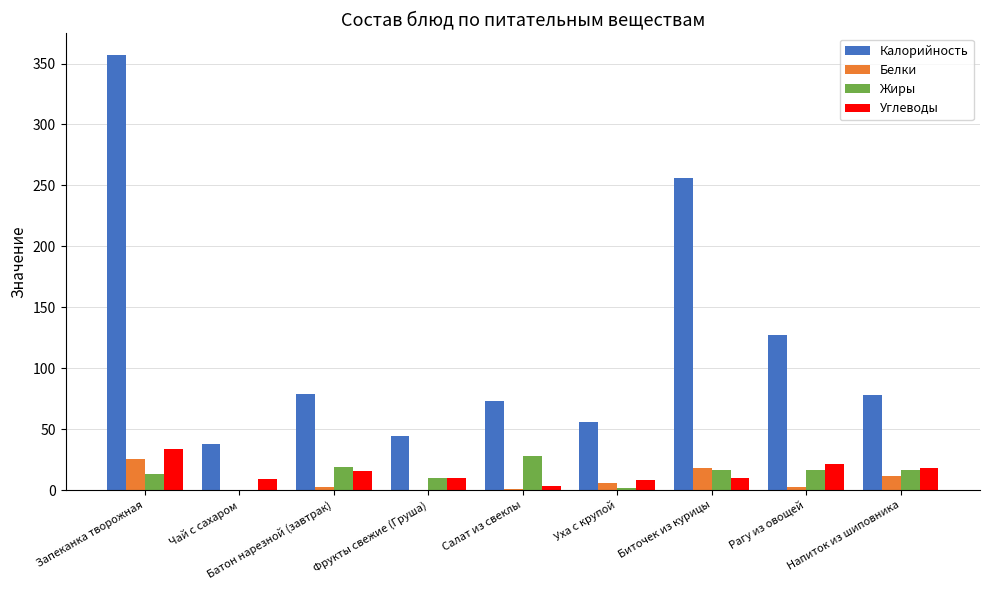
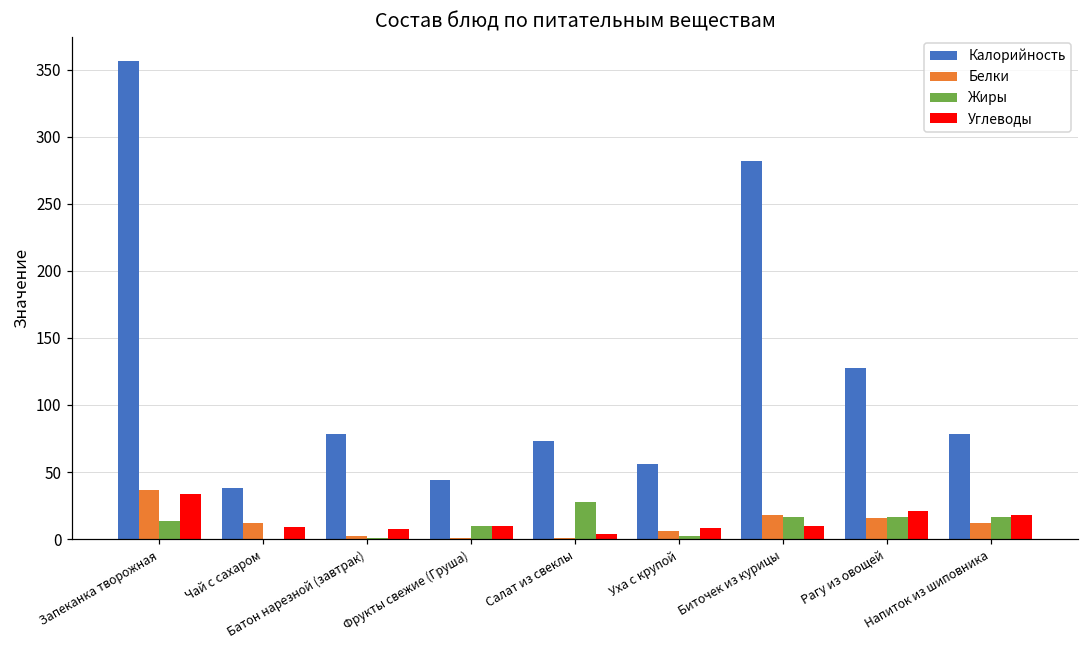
Белки, Запеканка творожная: 25 -> 37
Белки, Чай с сахаром: 0 -> 12
Жиры, Батон нарезной (завтрак): 19 -> 1
Углеводы, Батон нарезной (завтрак): 15 -> 7
Калорийность, Биточек из курицы: 256 -> 282
Белки, Рагу из овощей: 3 -> 16
